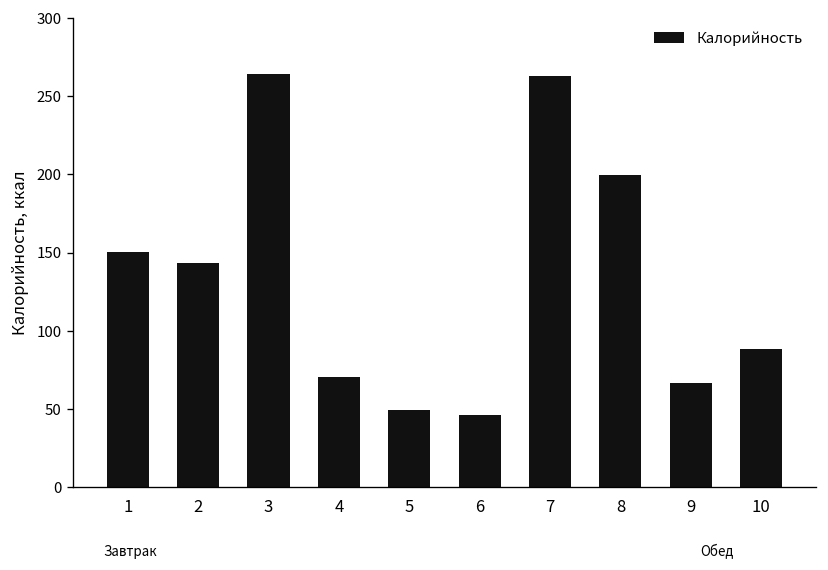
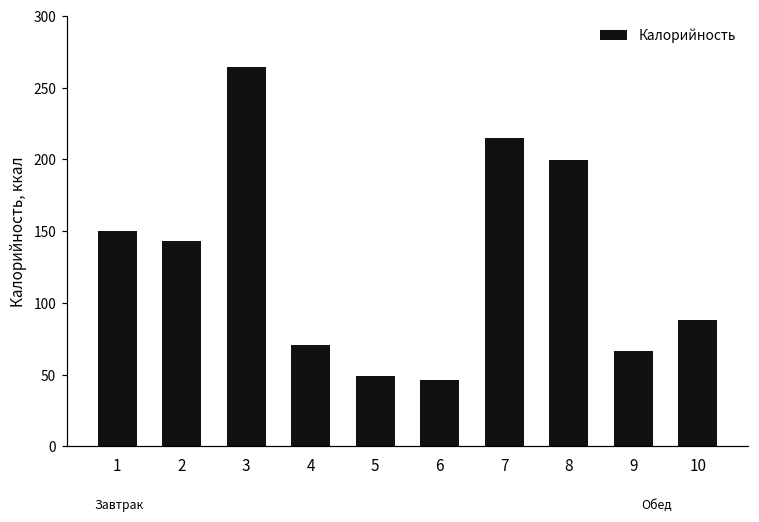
7: 263 -> 215
